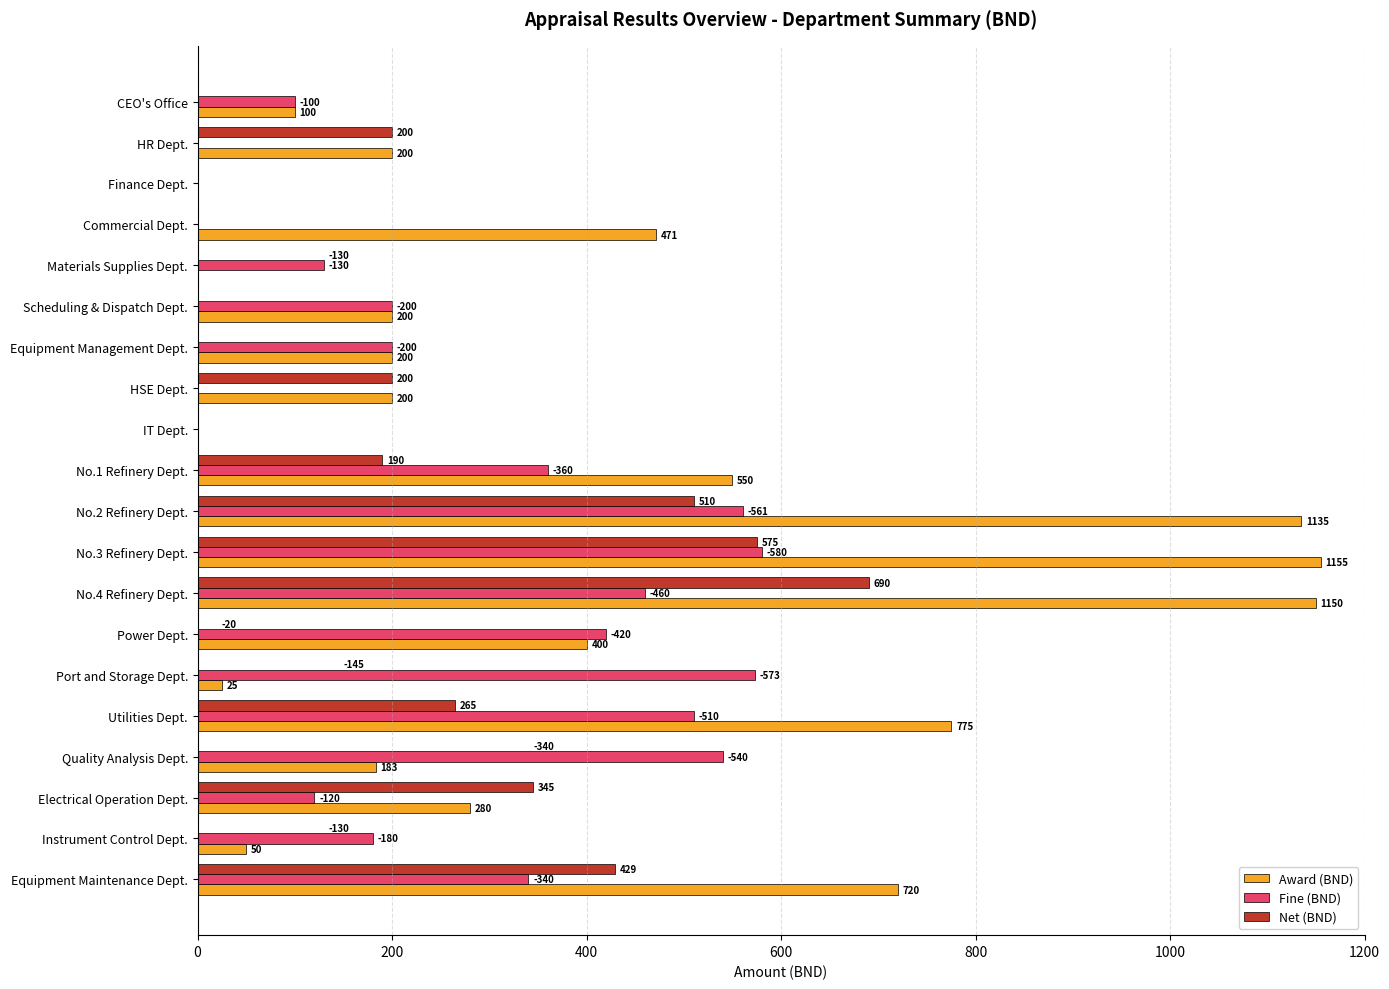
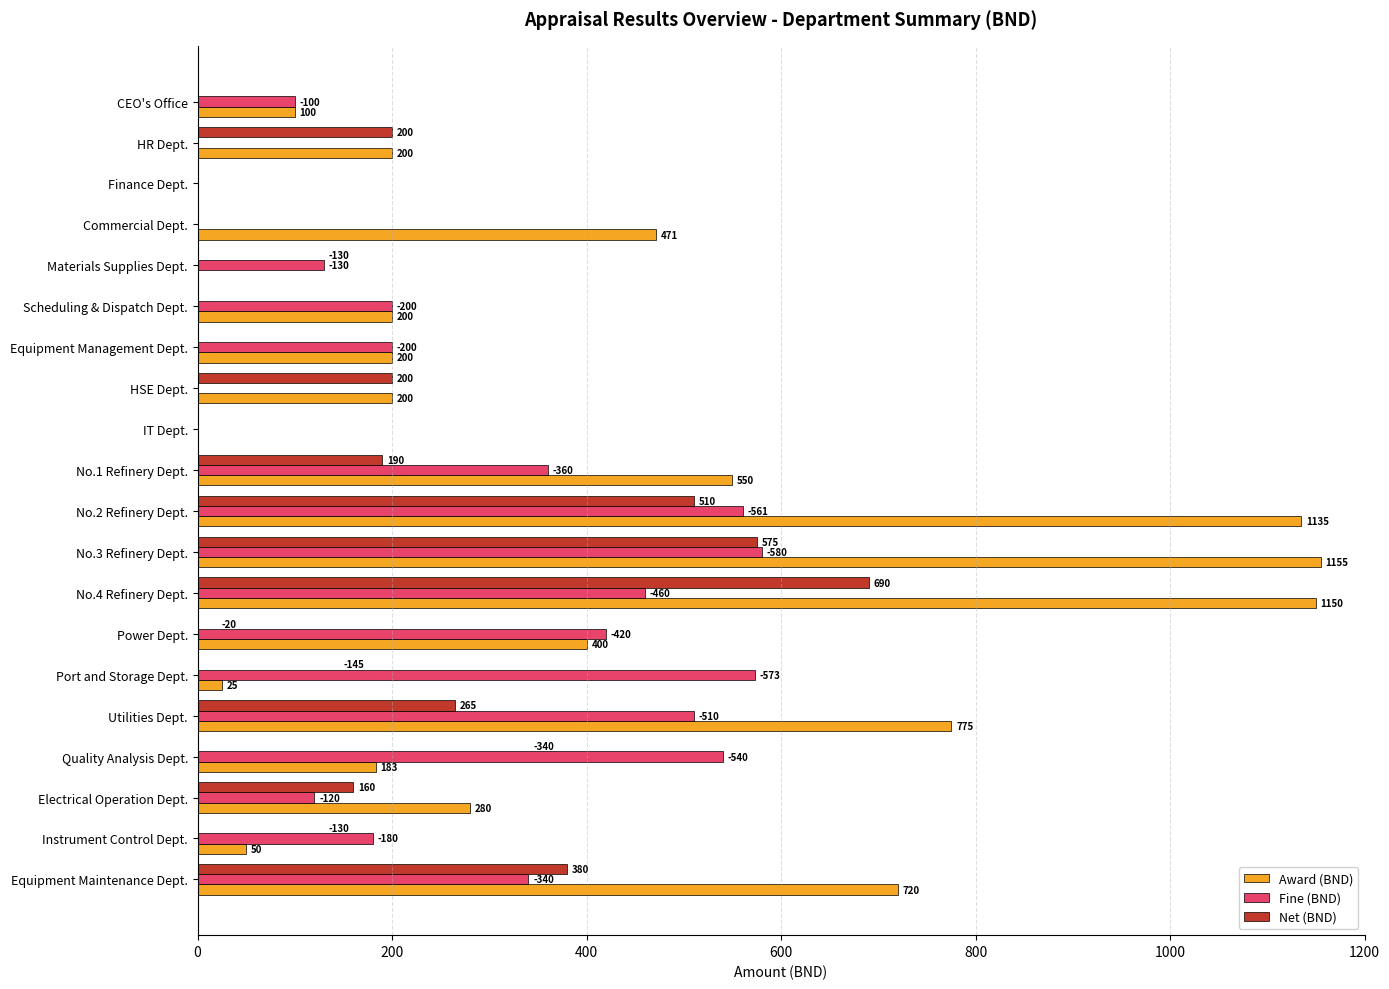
Net (BND), Electrical Operation Dept.: 345 -> 160
Net (BND), Equipment Maintenance Dept.: 429 -> 380
